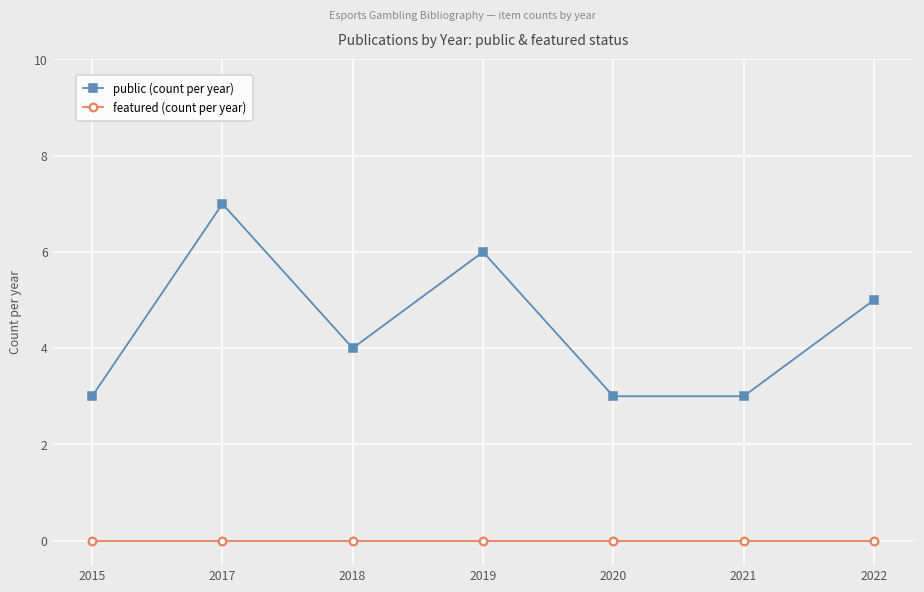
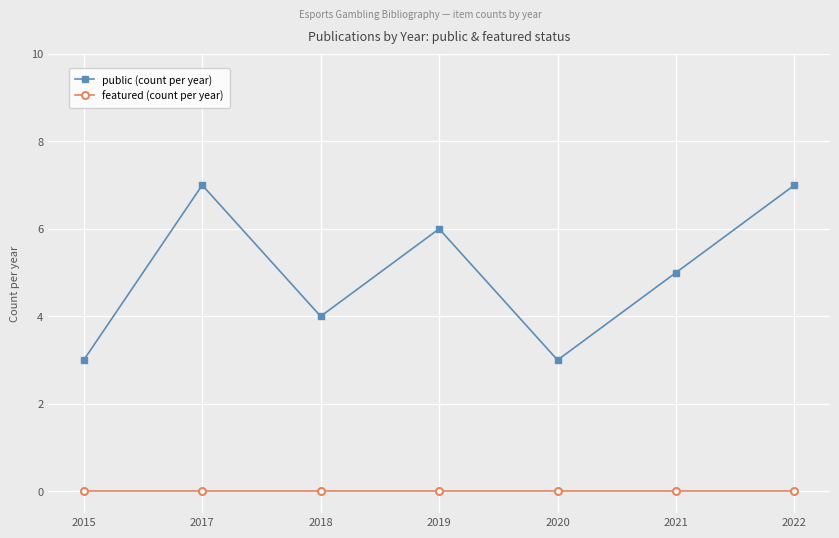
public (count per year), 2021: 3 -> 5
public (count per year), 2022: 5 -> 7
